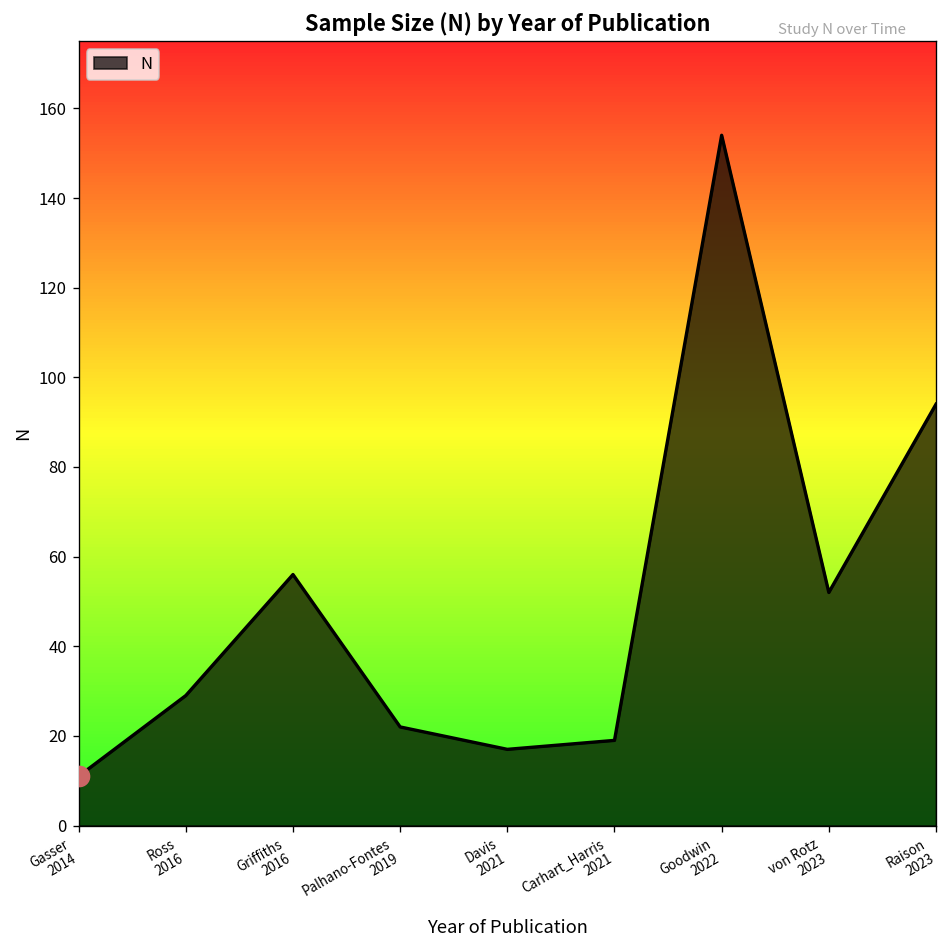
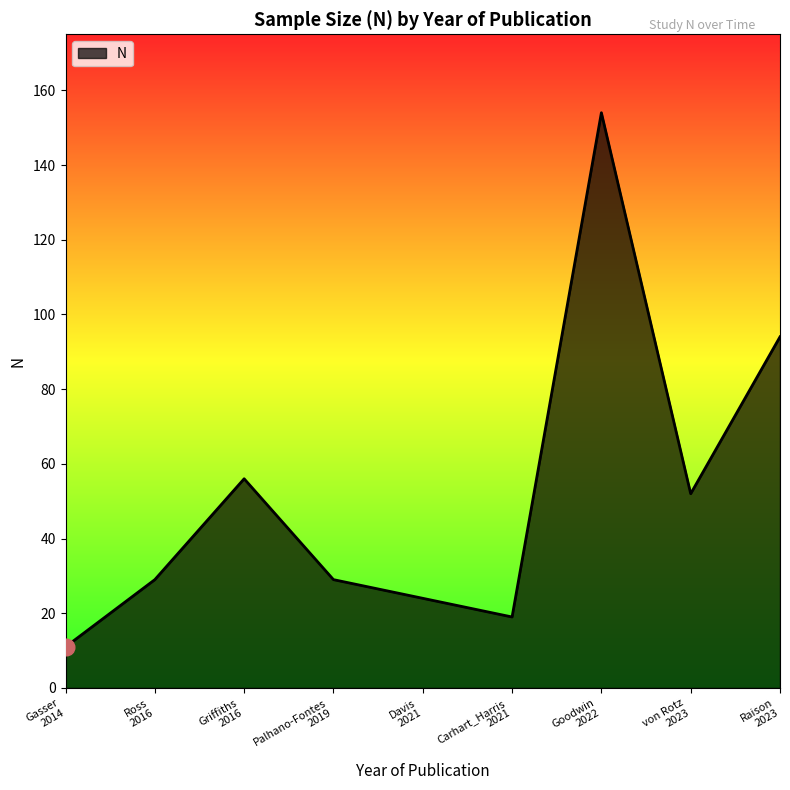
N, Palhano-Fontes 2019: 22 -> 29
N, Davis 2021: 17 -> 24
